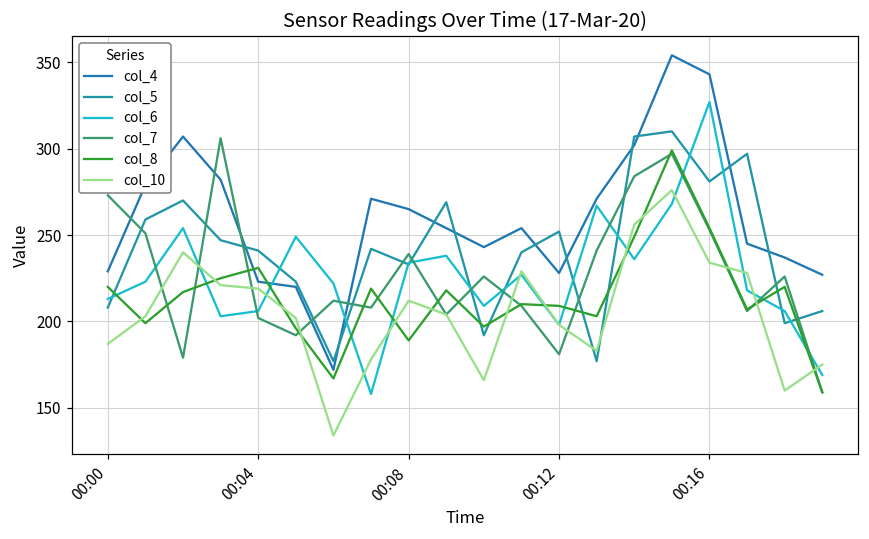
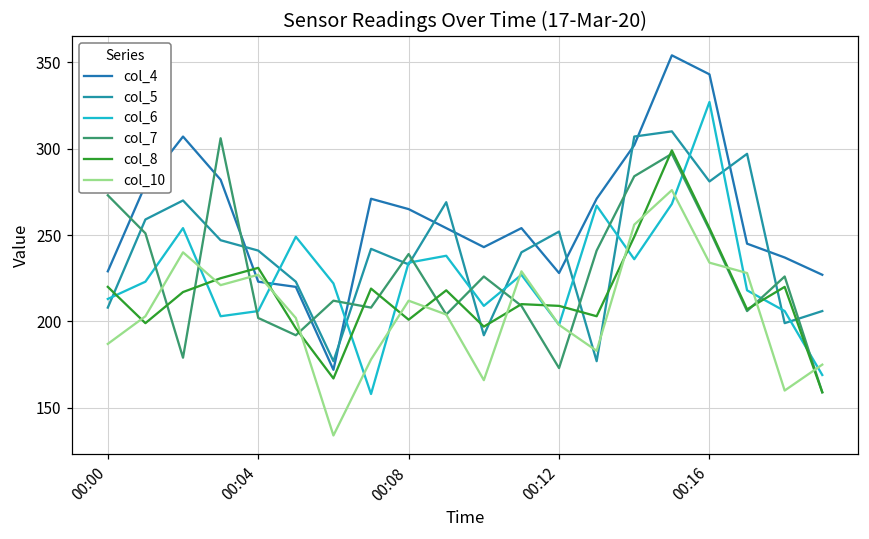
col_10, 00:04: 219 -> 227
col_8, 00:08: 189 -> 201
col_7, 00:12: 181 -> 173
